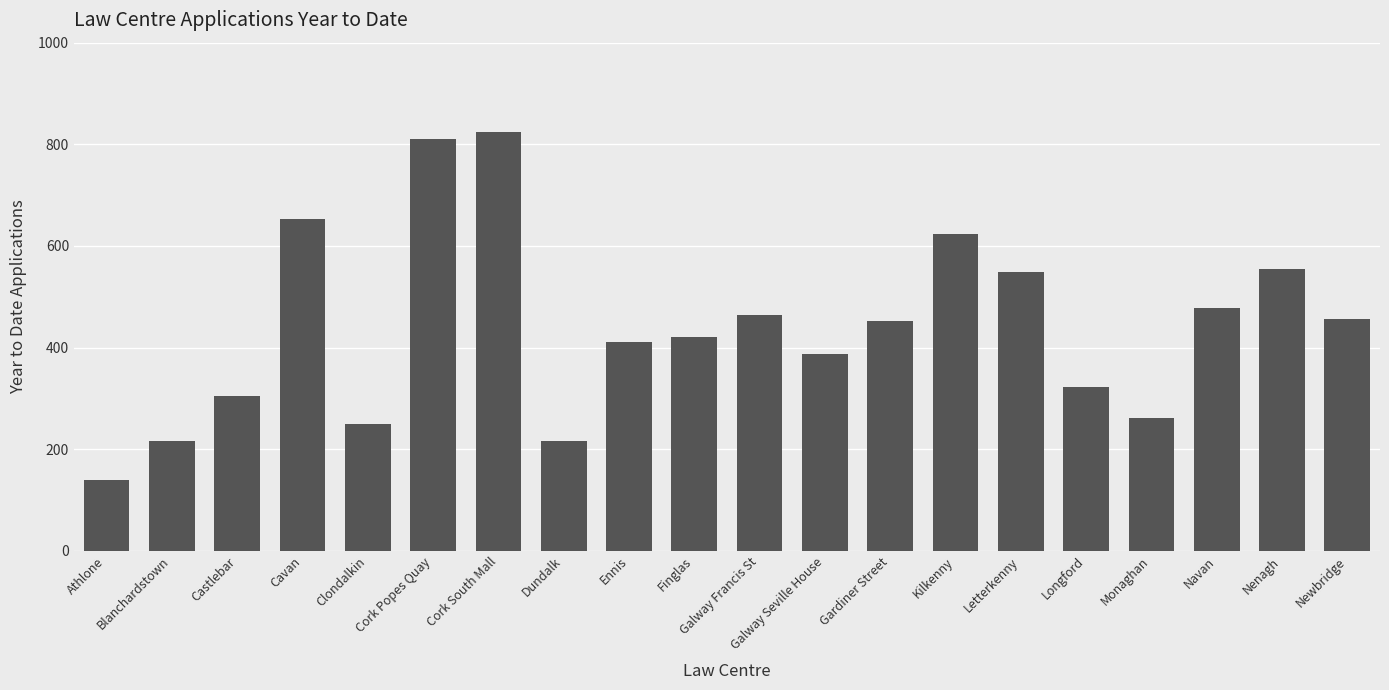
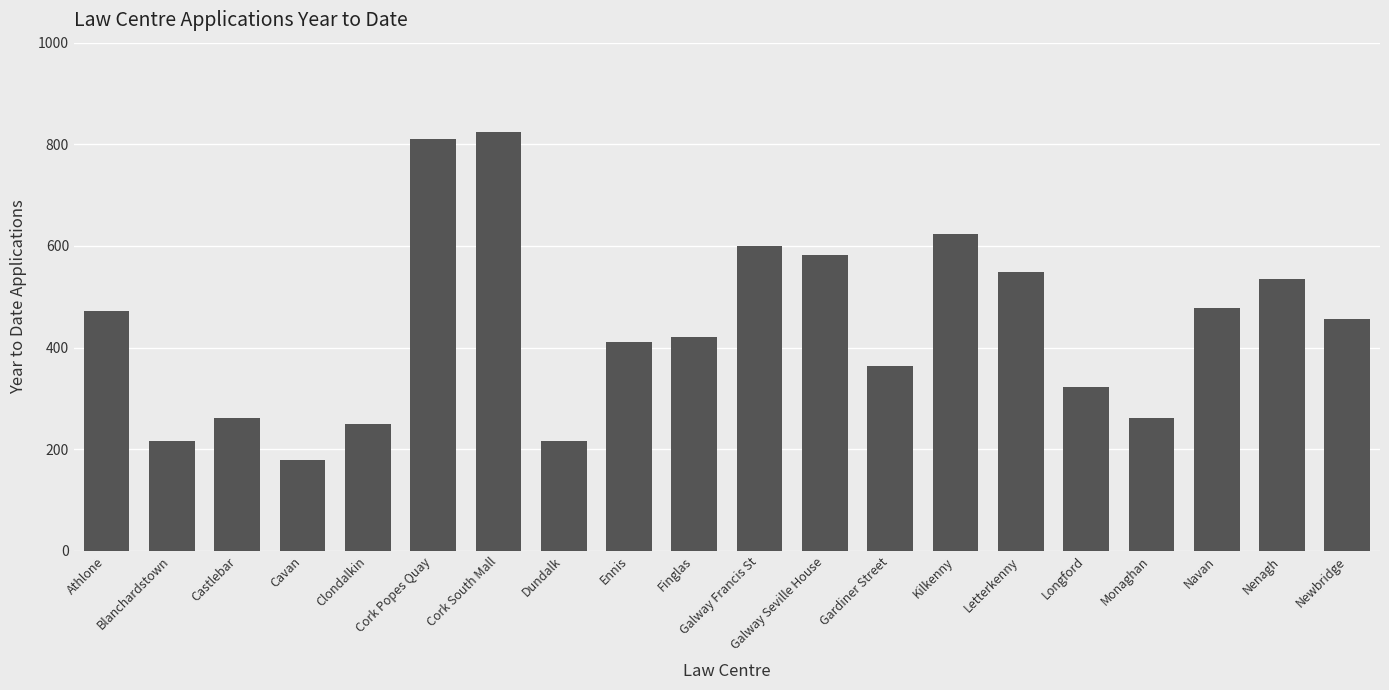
Athlone: 140 -> 470
Castlebar: 300 -> 260
Cavan: 650 -> 180
Galway Francis St: 460 -> 600
Galway Seville House: 390 -> 580
Gardiner Street: 450 -> 360
Nenagh: 560 -> 530
